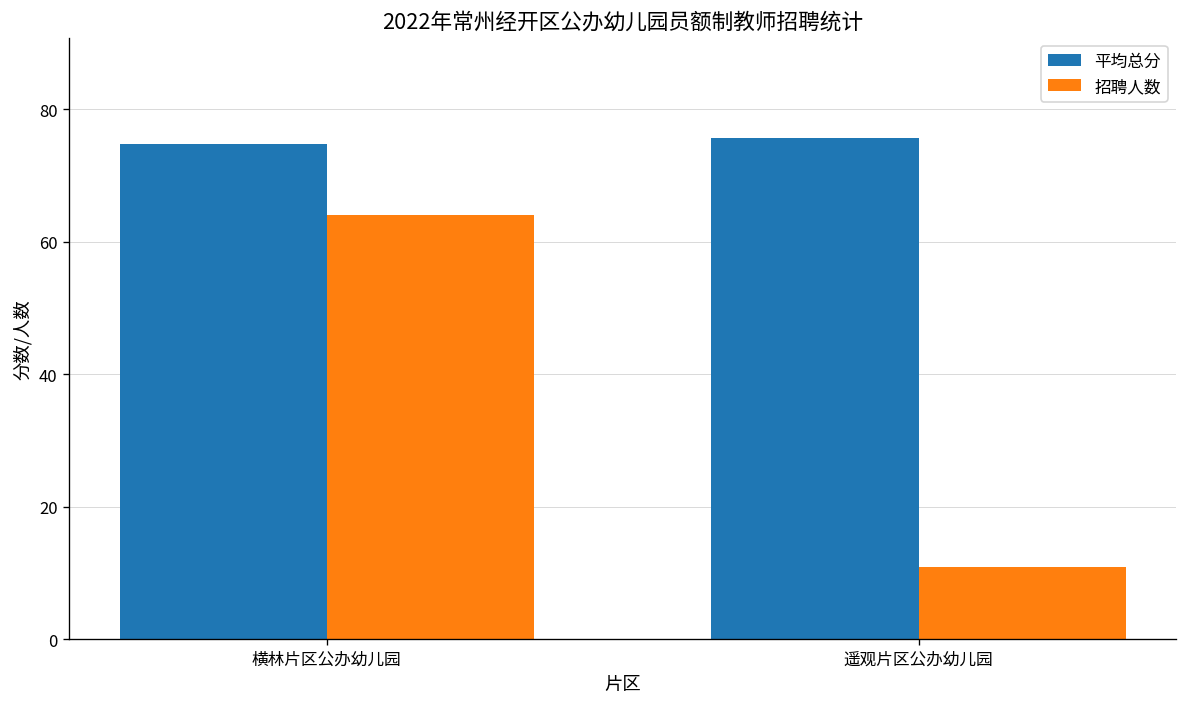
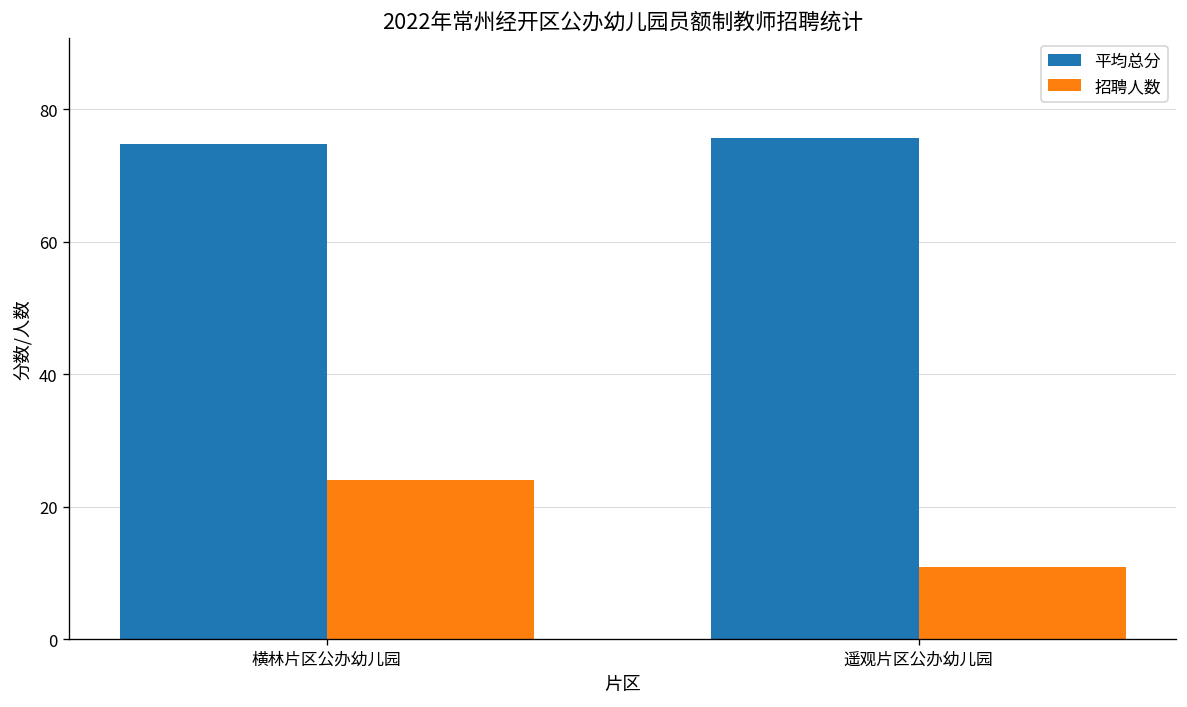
招聘人数, 横林片区公办幼儿园: 64 -> 24
